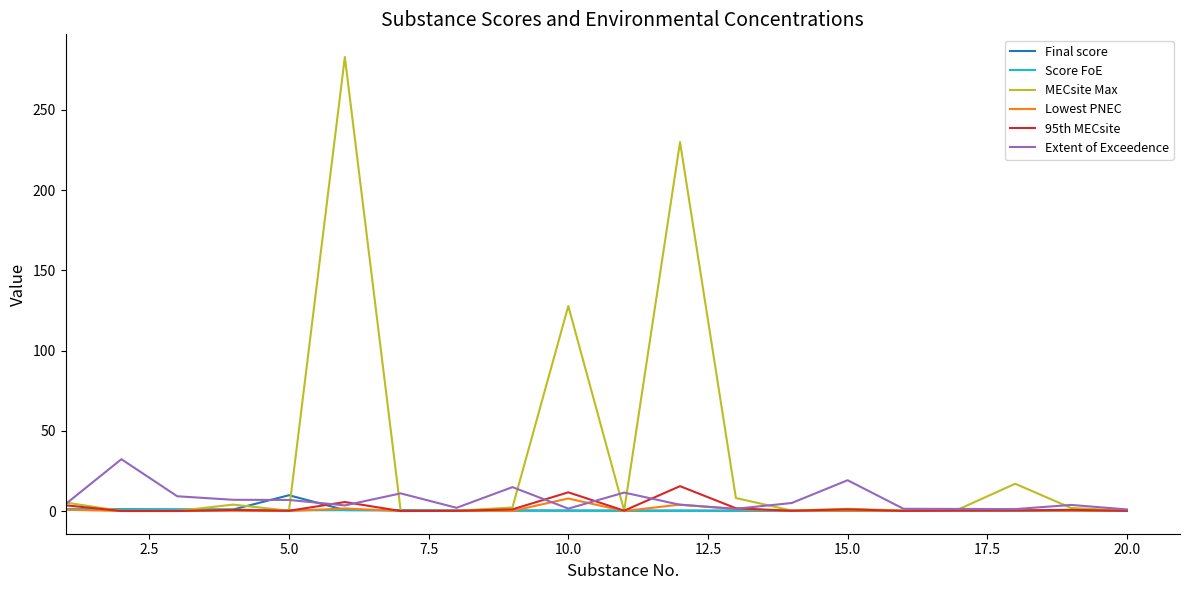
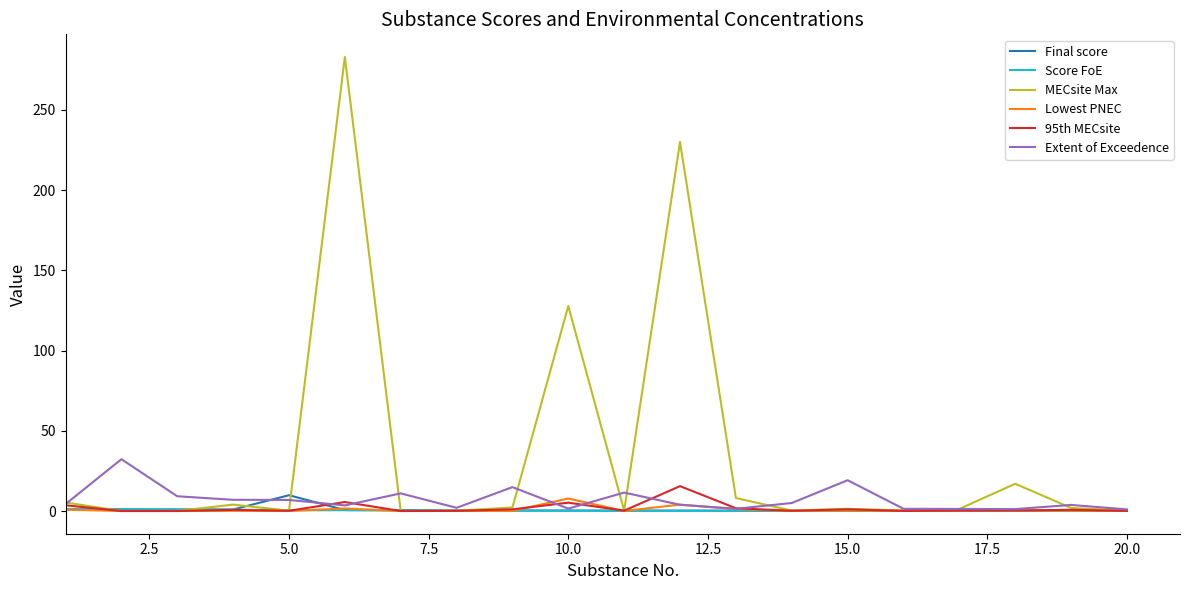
95th MECsite, 10.0: 12 -> 5
